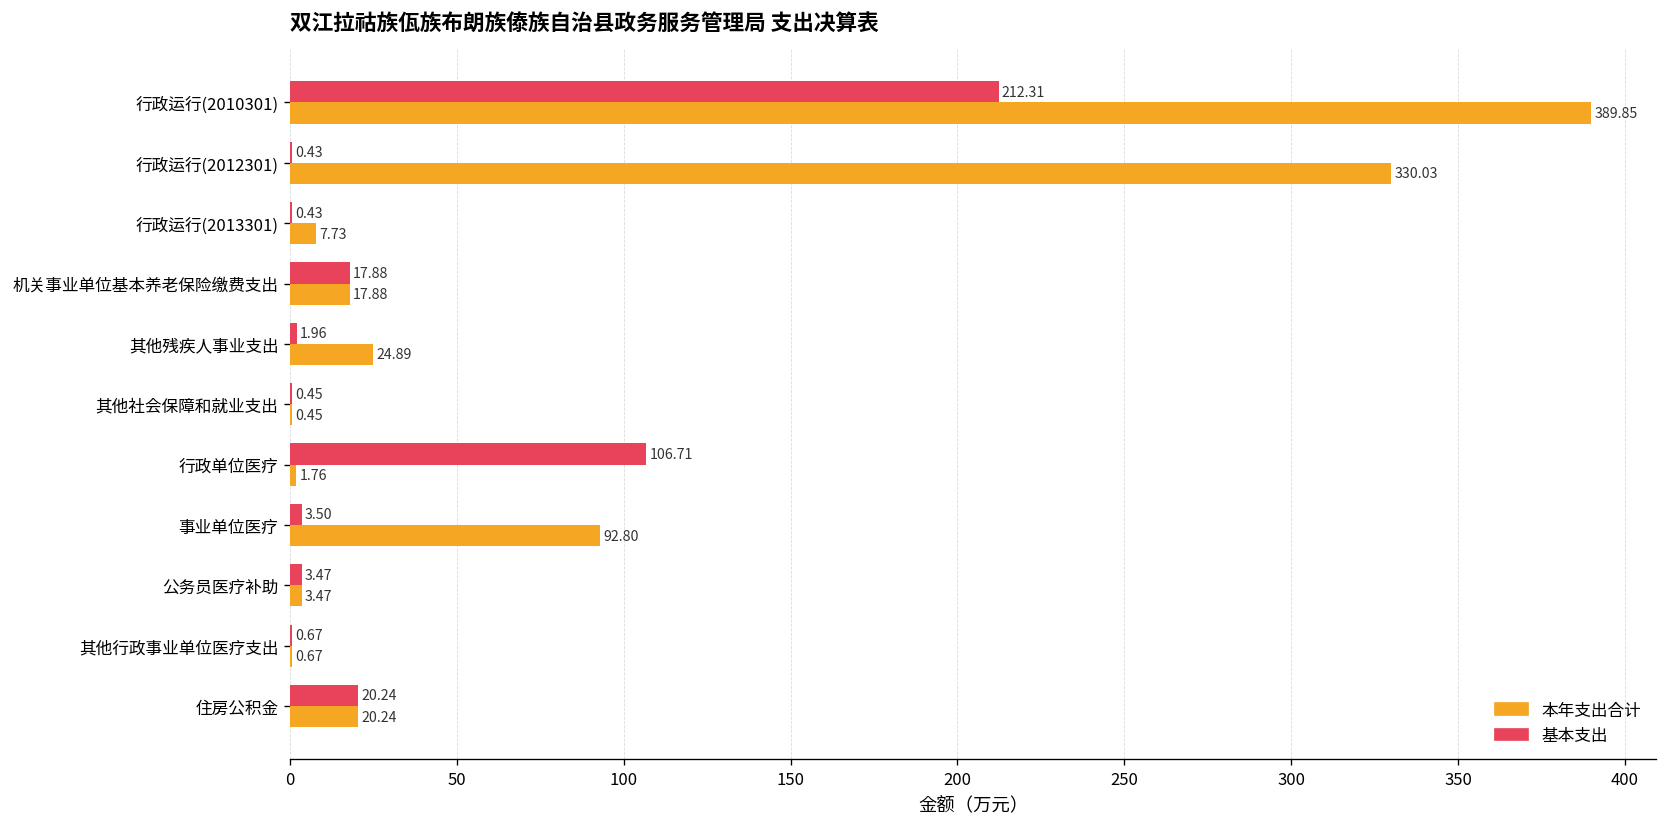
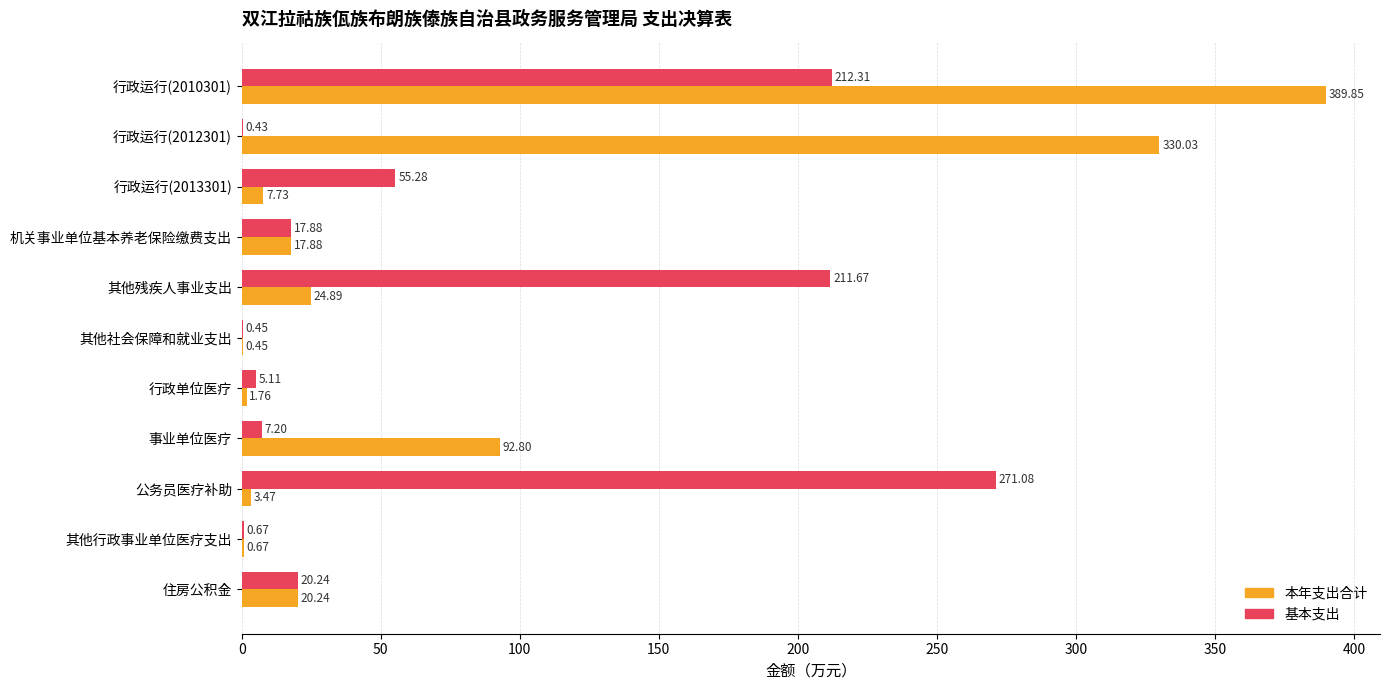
基本支出, 行政运行(2013301): 0.43 -> 55.28
基本支出, 其他残疾人事业支出: 1.96 -> 211.67
基本支出, 行政单位医疗: 106.71 -> 5.11
基本支出, 事业单位医疗: 3.50 -> 7.20
基本支出, 公务员医疗补助: 3.47 -> 271.08
